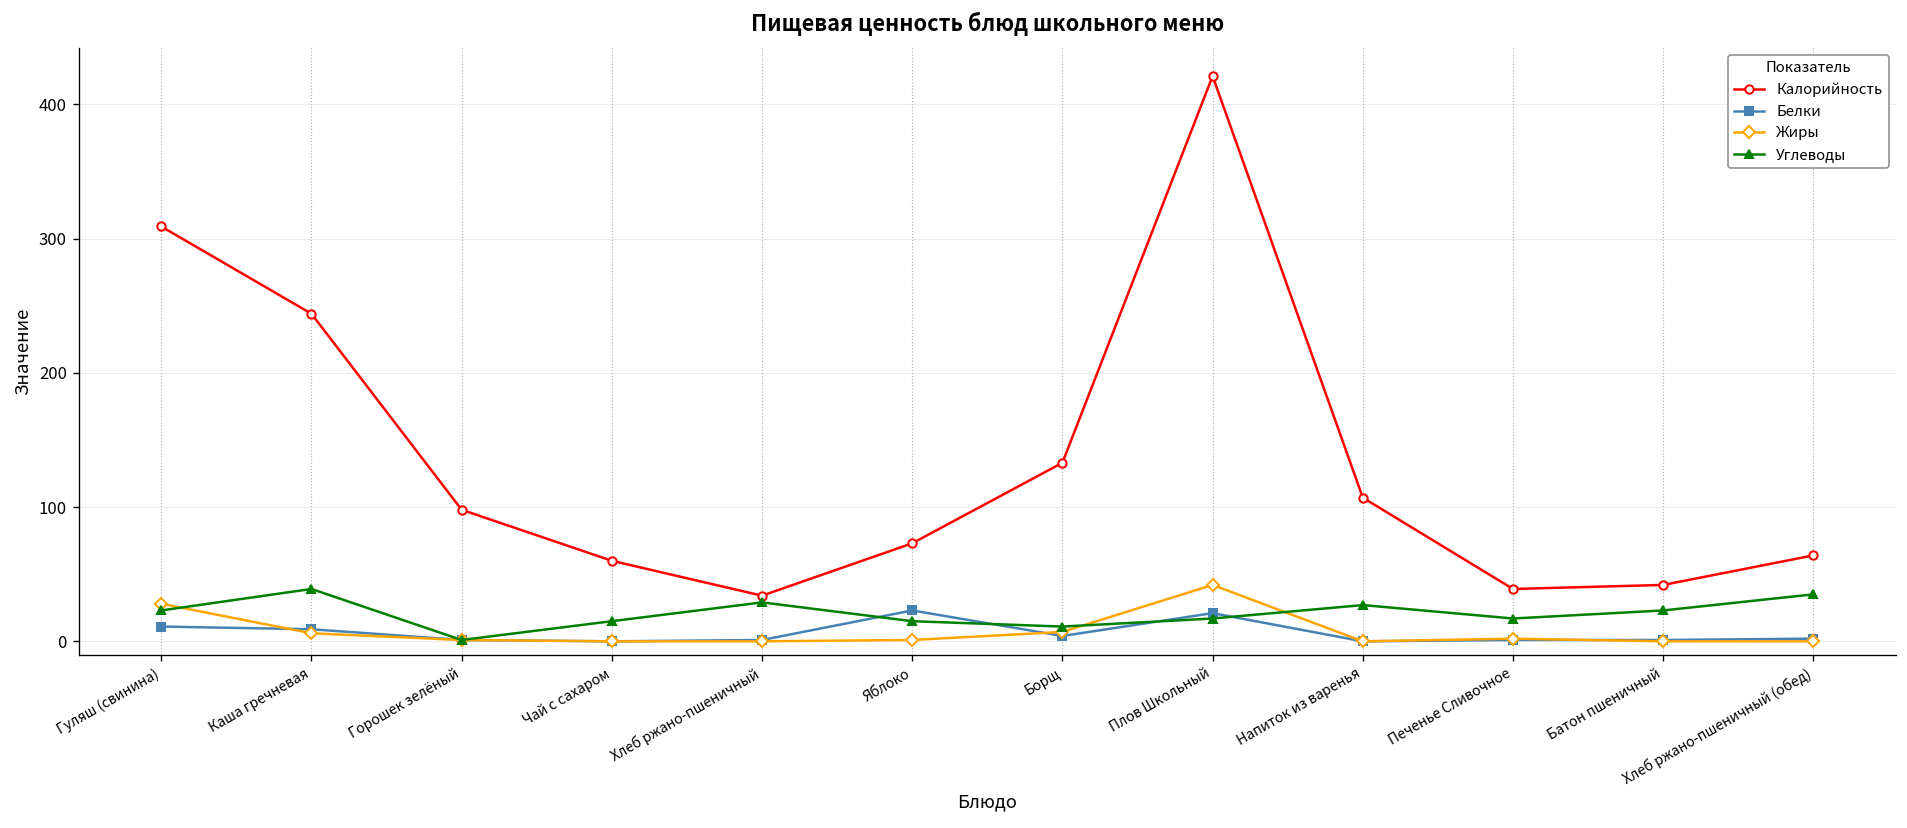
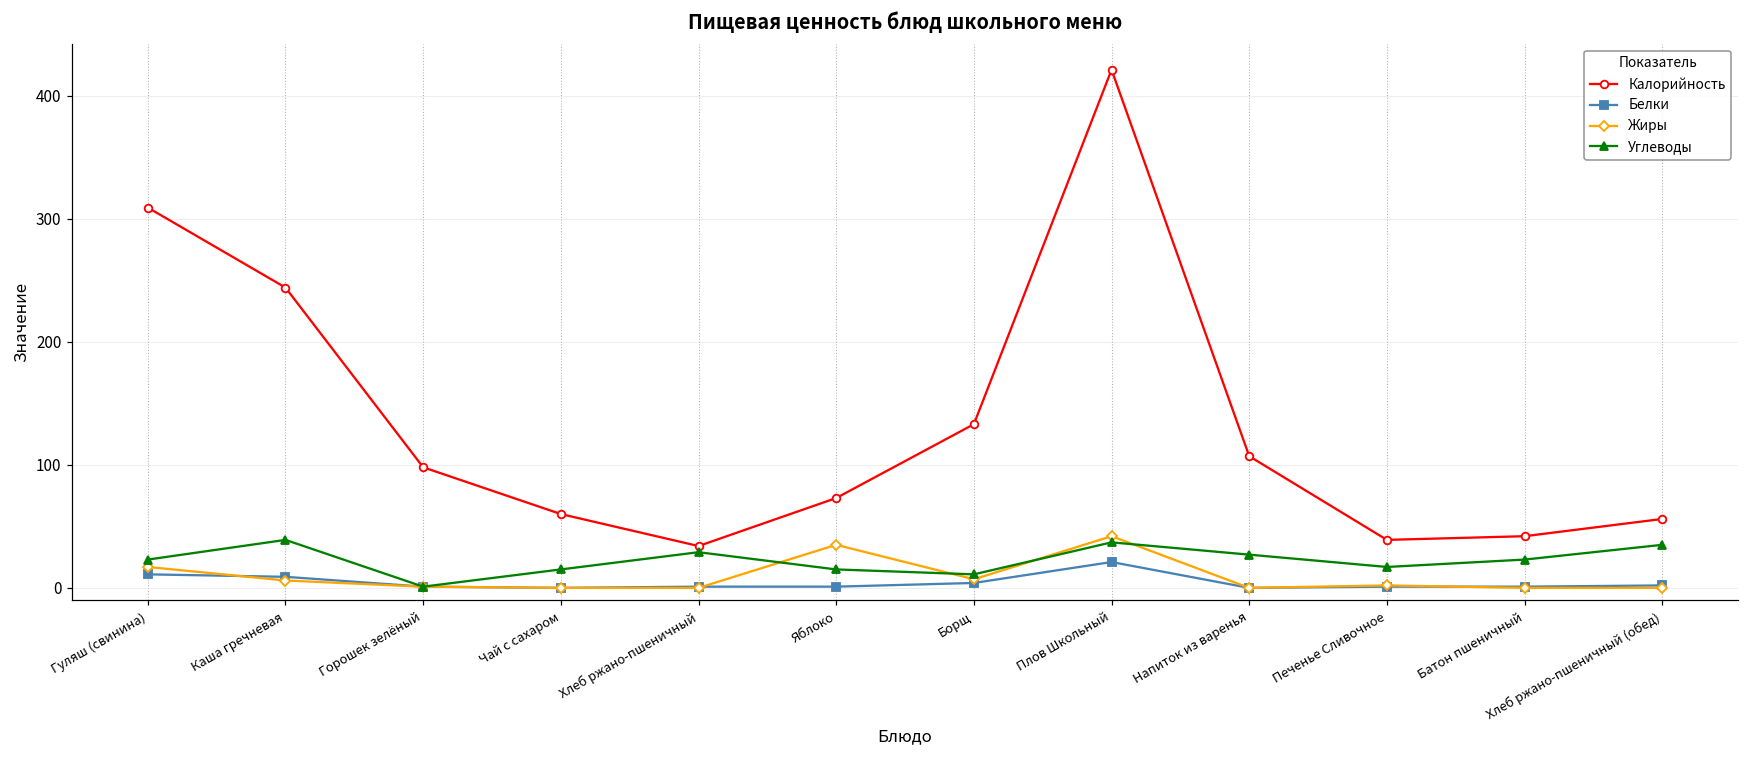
Жиры, Гуляш (свинина): 28 -> 17
Белки, Яблоко: 23 -> 1
Жиры, Яблоко: 1 -> 35
Углеводы, Плов Школьный: 17 -> 37
Калорийность, Хлеб ржано-пшеничный (обед): 64 -> 56
